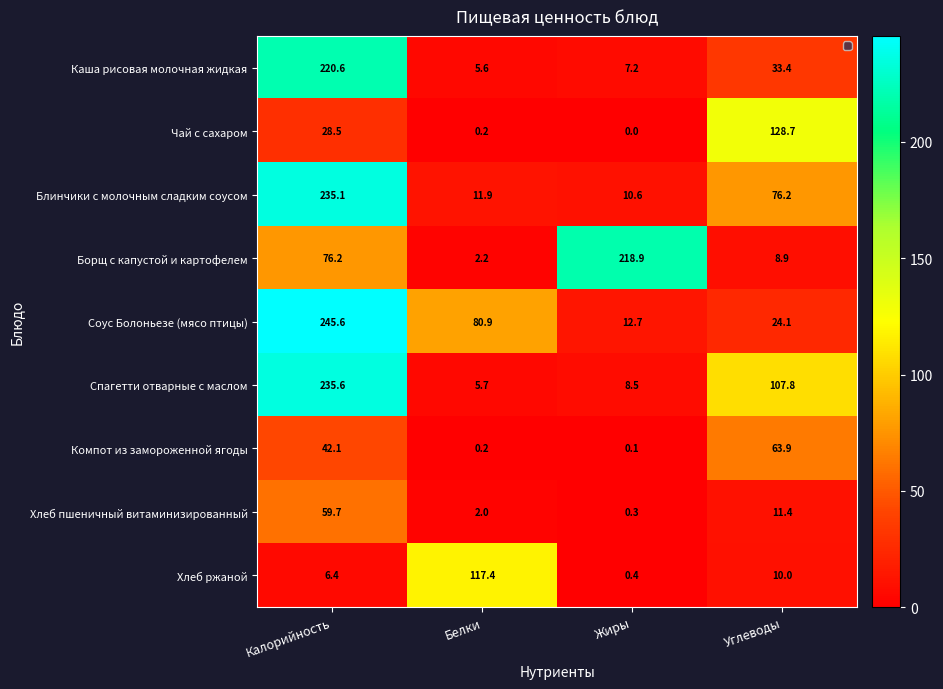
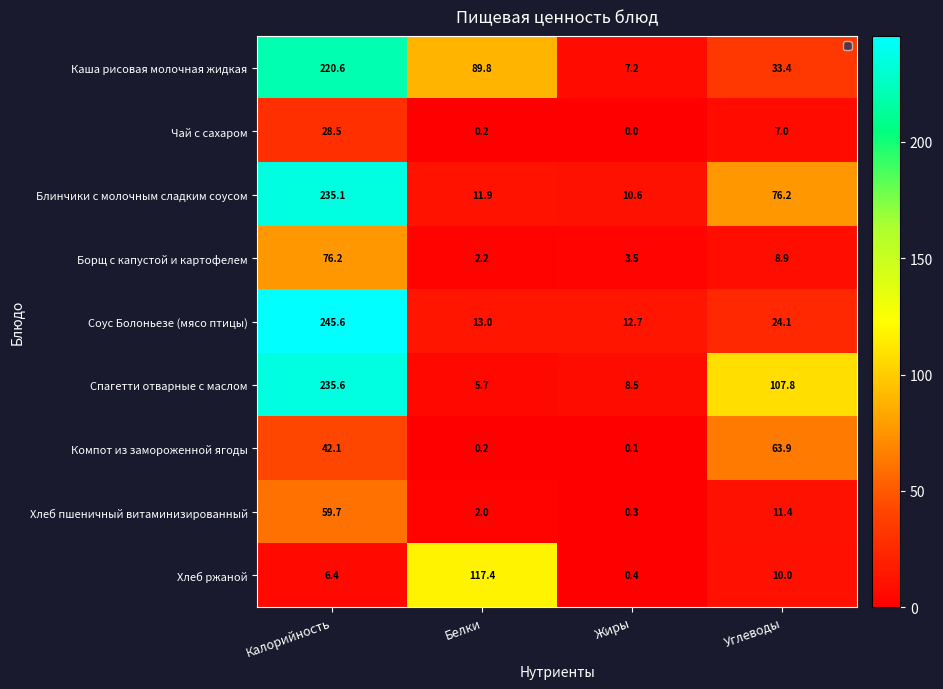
Каша рисовая молочная жидкая, Белки: 5.6 -> 89.8
Чай с сахаром, Углеводы: 128.7 -> 7.0
Борщ с капустой и картофелем, Жиры: 218.9 -> 3.5
Соус Болоньезе (мясо птицы), Белки: 80.9 -> 13.0
